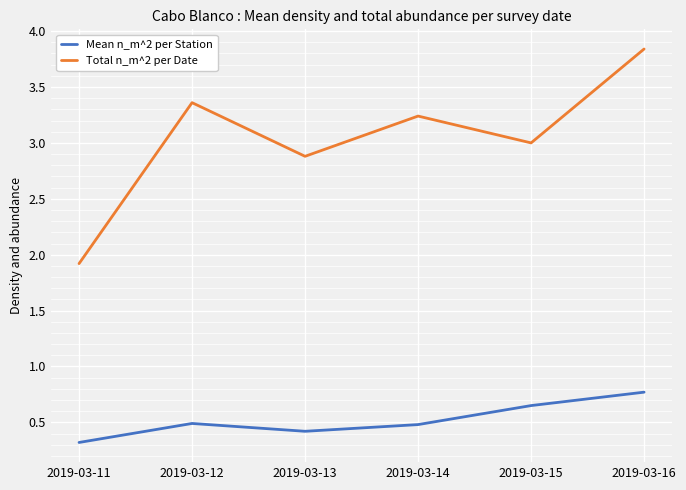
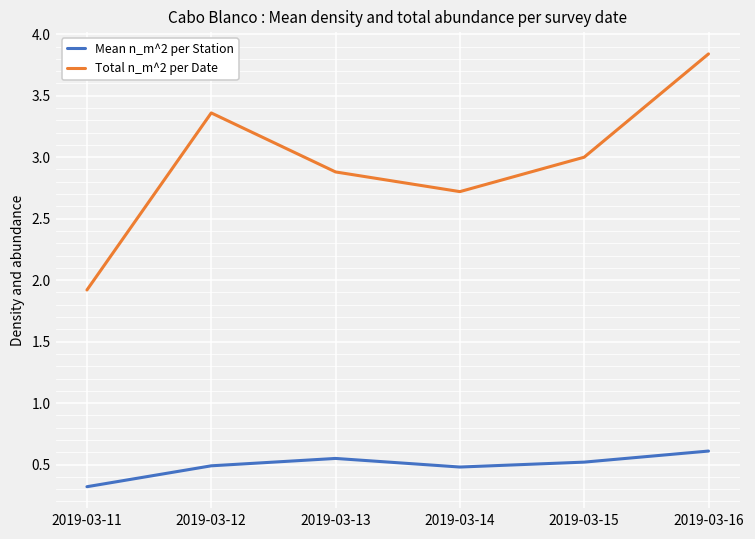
Mean n_m^2 per Station, 2019-03-13: 0.42 -> 0.55
Total n_m^2 per Date, 2019-03-14: 3.24 -> 2.72
Mean n_m^2 per Station, 2019-03-15: 0.65 -> 0.52
Mean n_m^2 per Station, 2019-03-16: 0.77 -> 0.61
